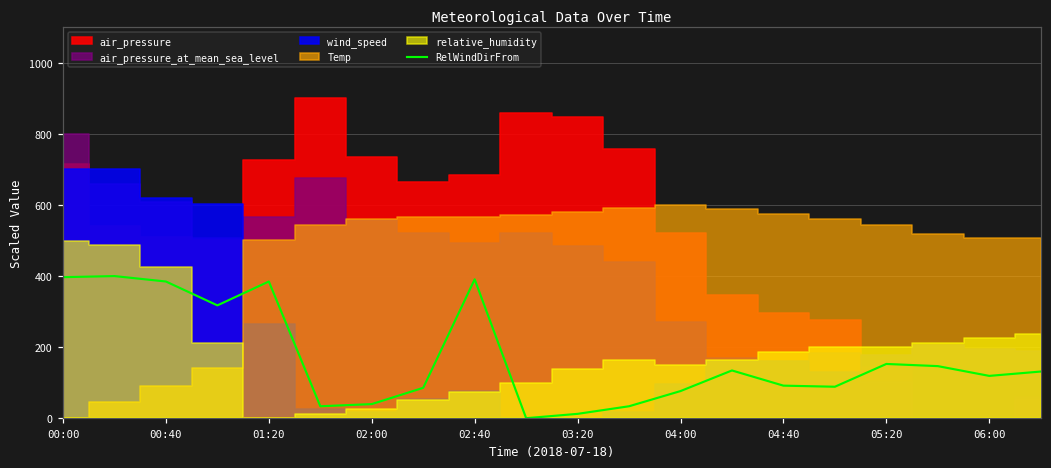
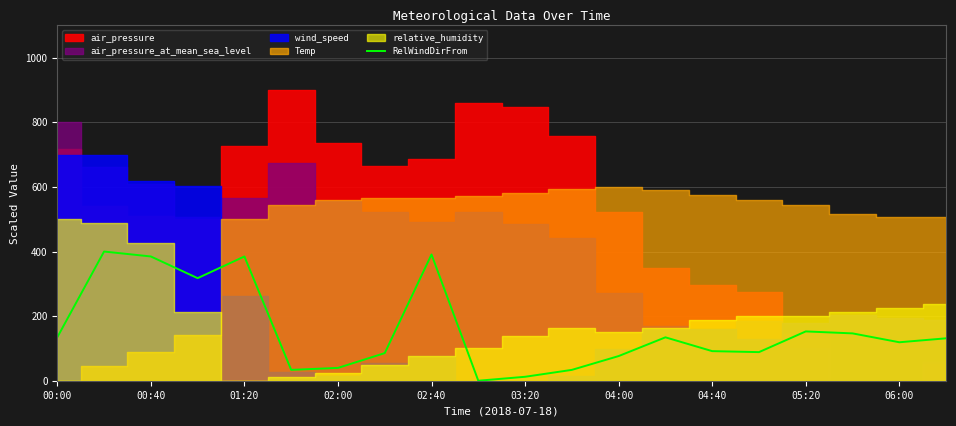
RelWindDirFrom, 00:00: 400 -> 130
